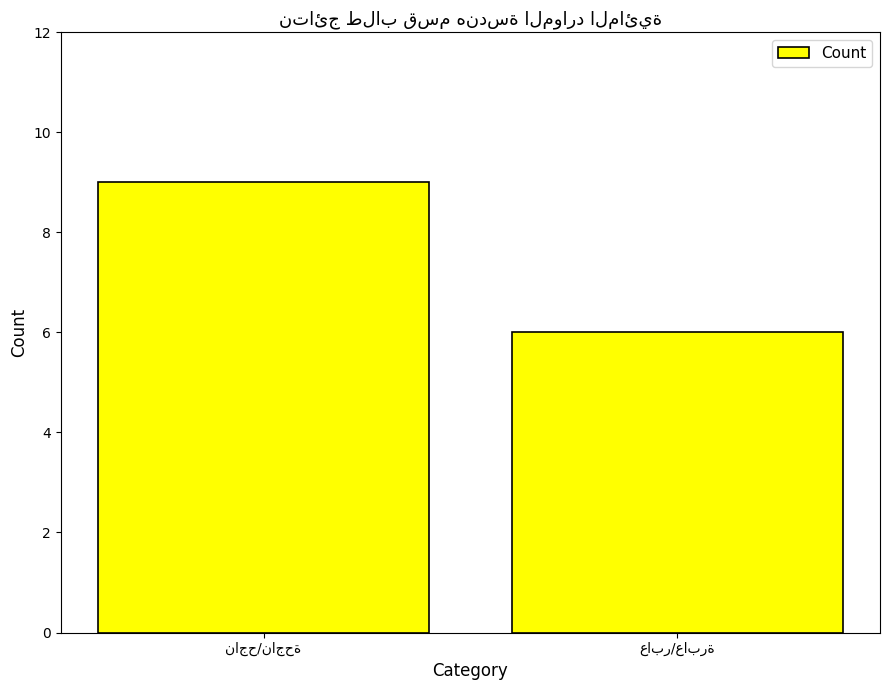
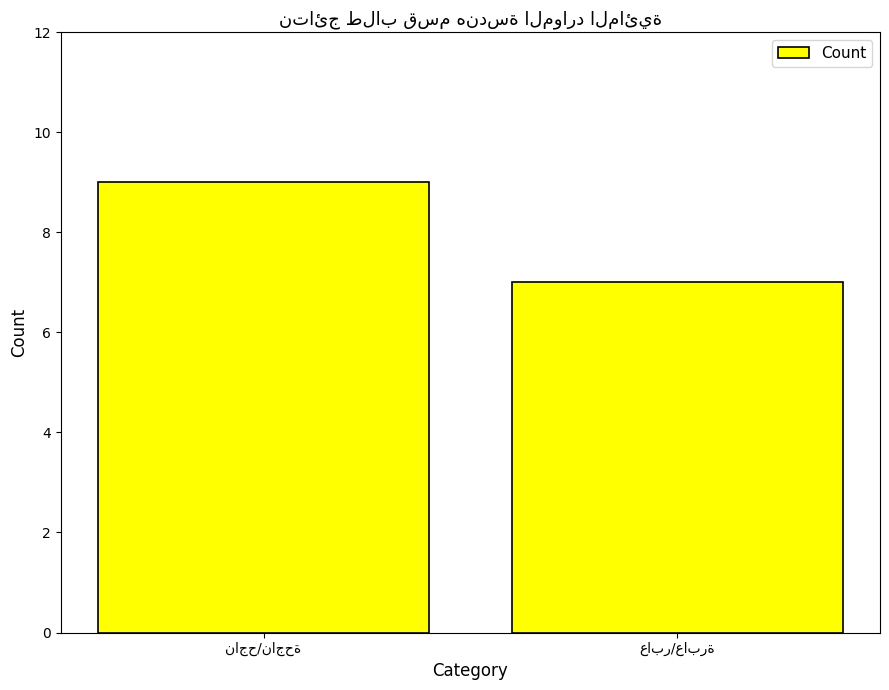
عابر/عابرة: 6 -> 7
